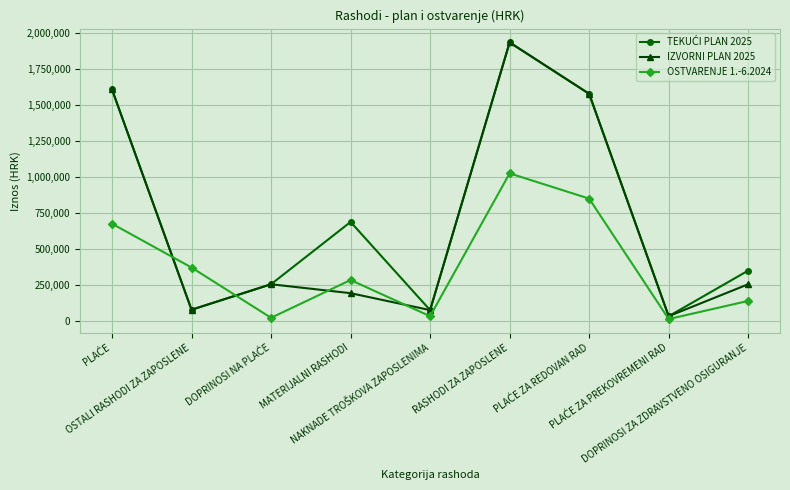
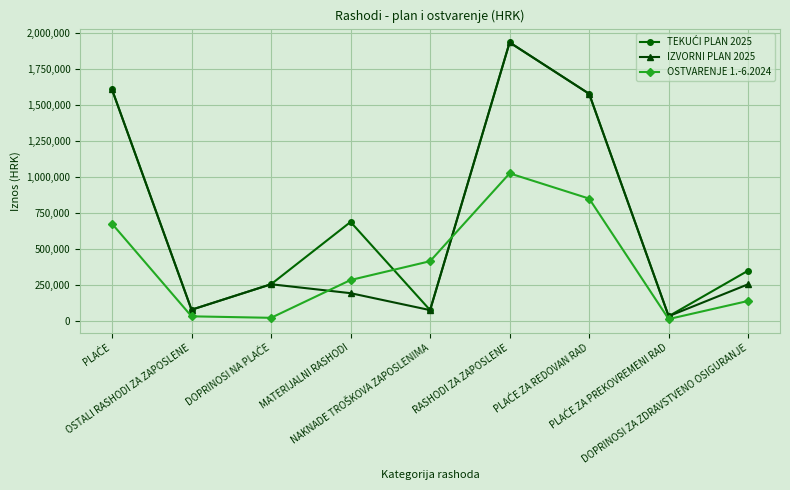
OSTVARENJE 1.-6.2024, OSTALI RASHODI ZA ZAPOSLENE: 370,000 -> 30,000
OSTVARENJE 1.-6.2024, NAKNADE TROŠKOVA ZAPOSLENIMA: 30,000 -> 410,000
